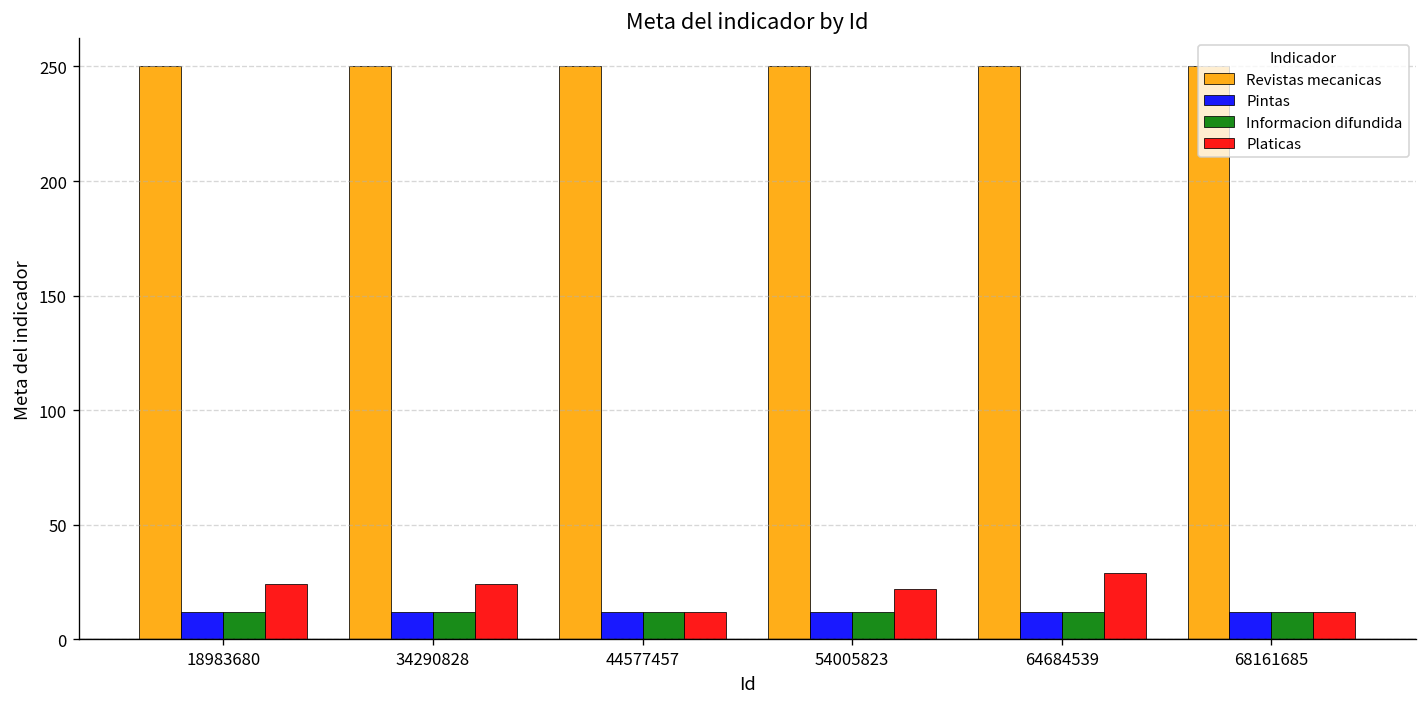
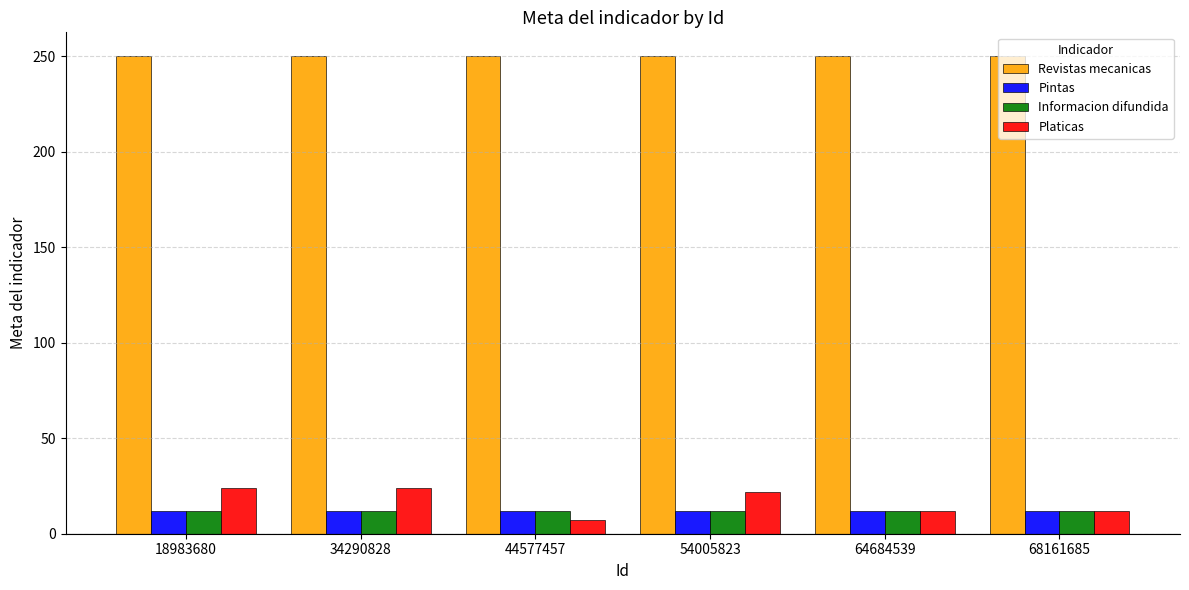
Platicas, 44577457: 12 -> 7
Platicas, 64684539: 29 -> 12
